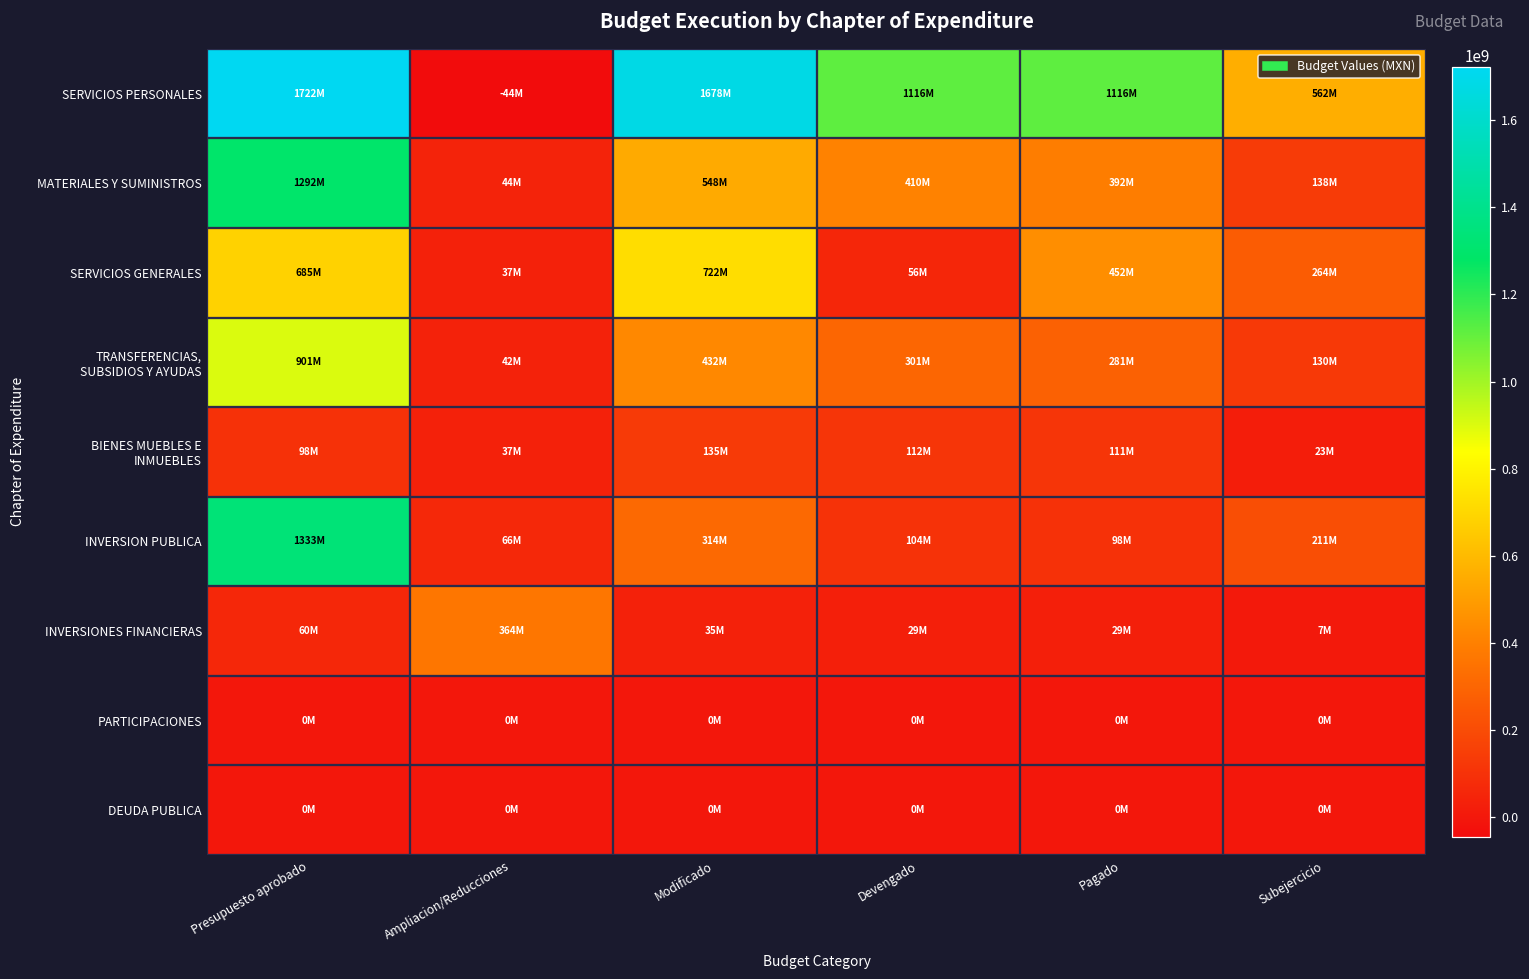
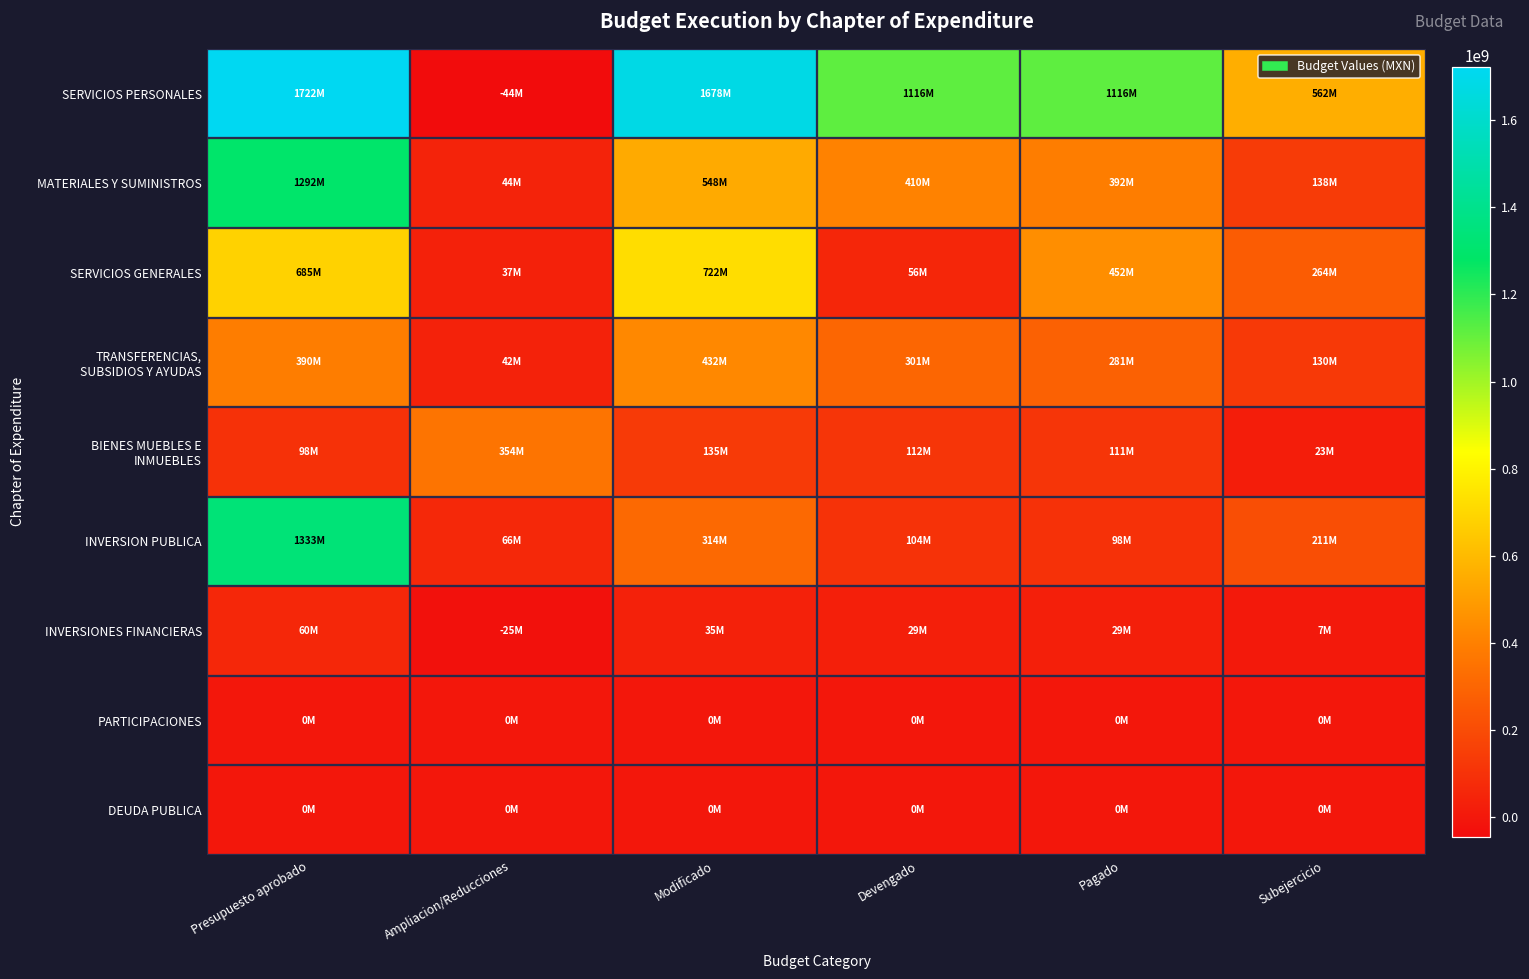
TRANSFERENCIAS, SUBSIDIOS Y AYUDAS, Presupuesto aprobado: 901M -> 390M
BIENES MUEBLES E INMUEBLES, Ampliacion/Reducciones: 37M -> 354M
INVERSIONES FINANCIERAS, Ampliacion/Reducciones: 364M -> -25M
